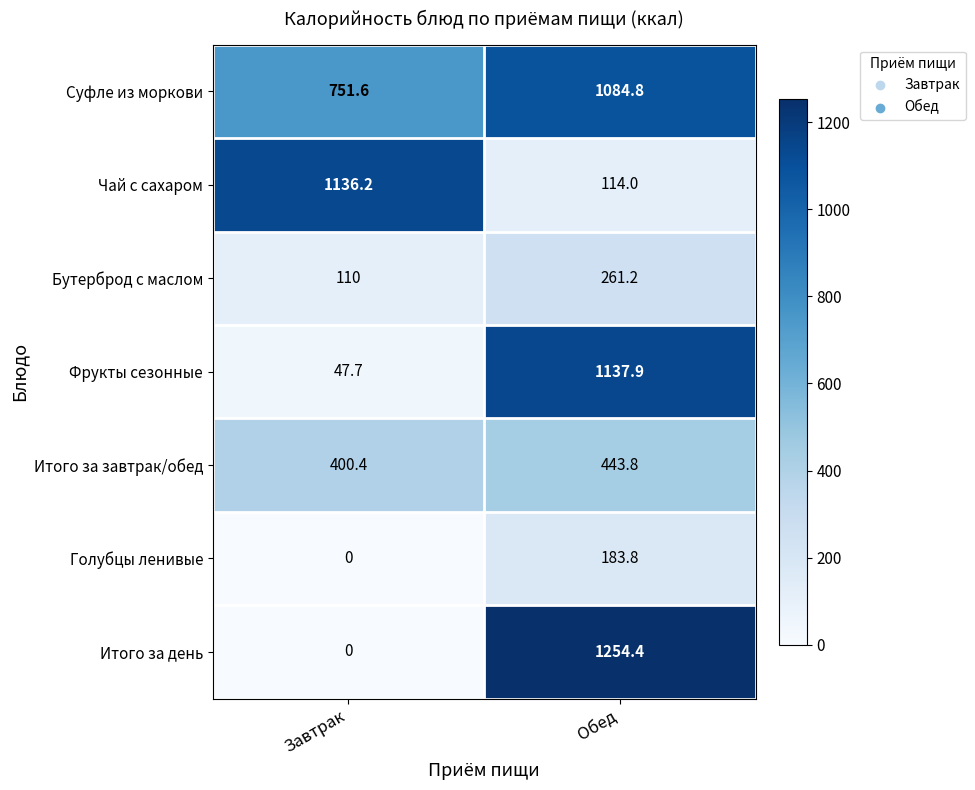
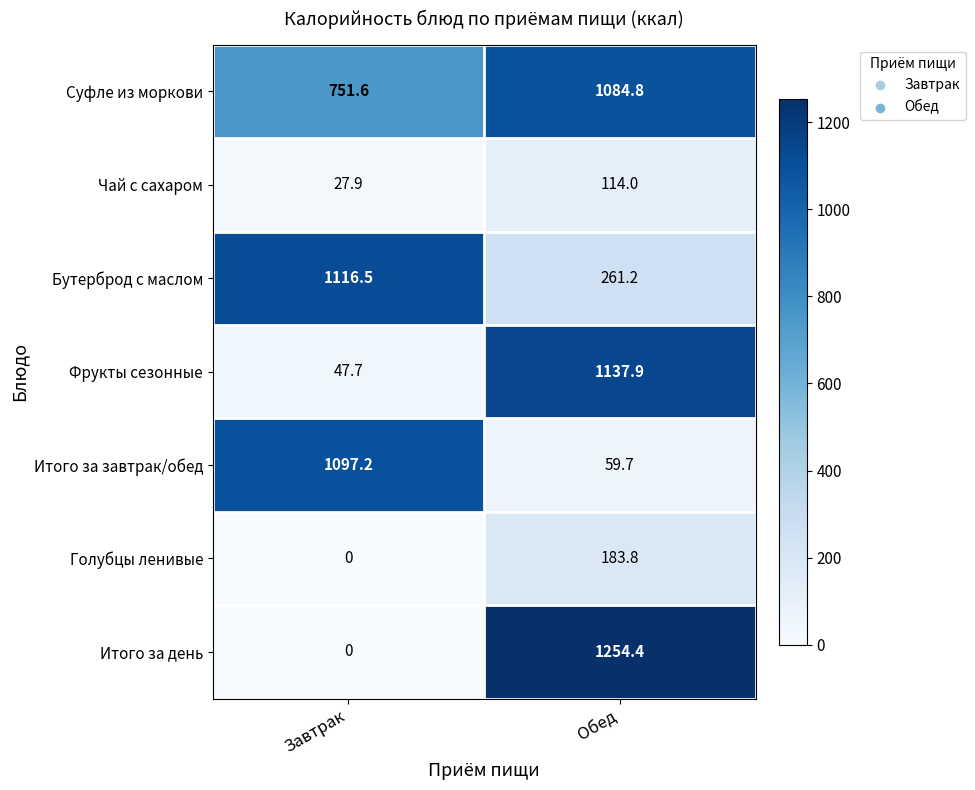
Чай с сахаром, Завтрак: 1136.2 -> 27.9
Бутерброд с маслом, Завтрак: 110 -> 1116.5
Итого за завтрак/обед, Завтрак: 400.4 -> 1097.2
Итого за завтрак/обед, Обед: 443.8 -> 59.7
